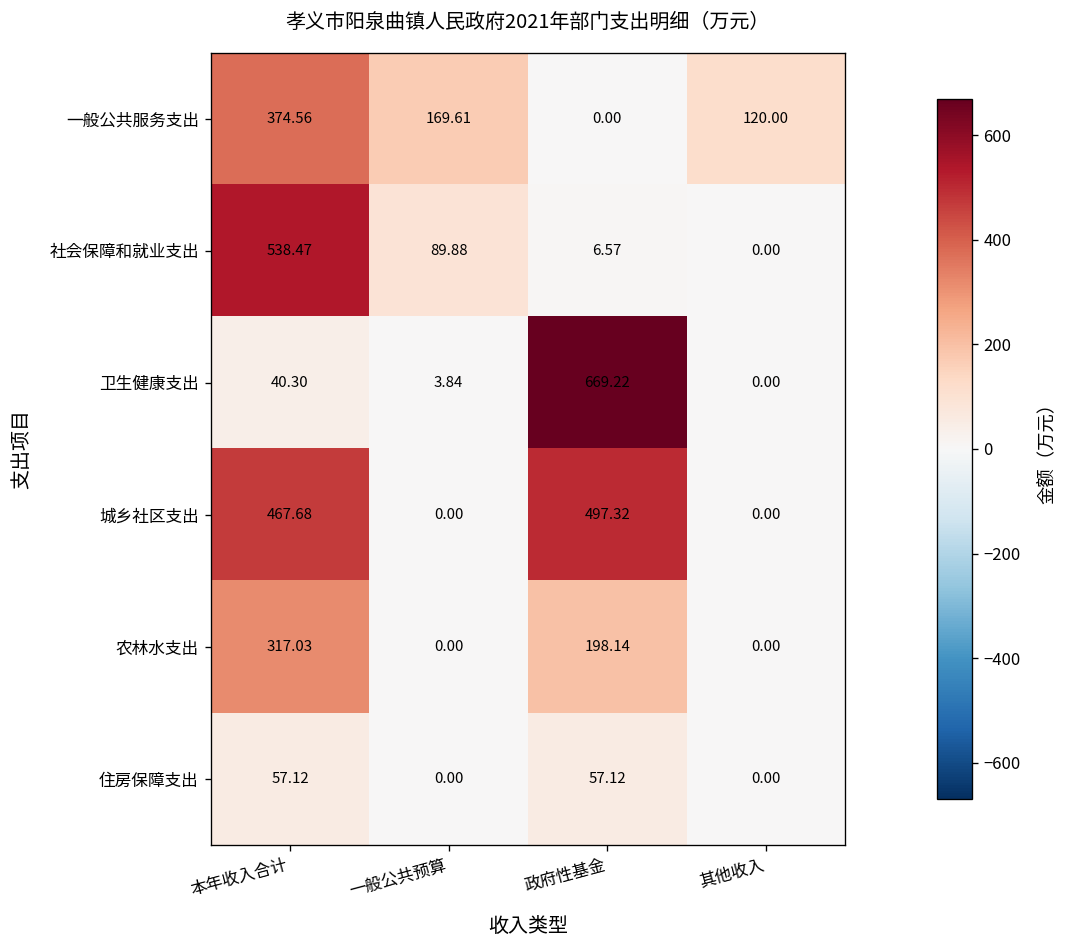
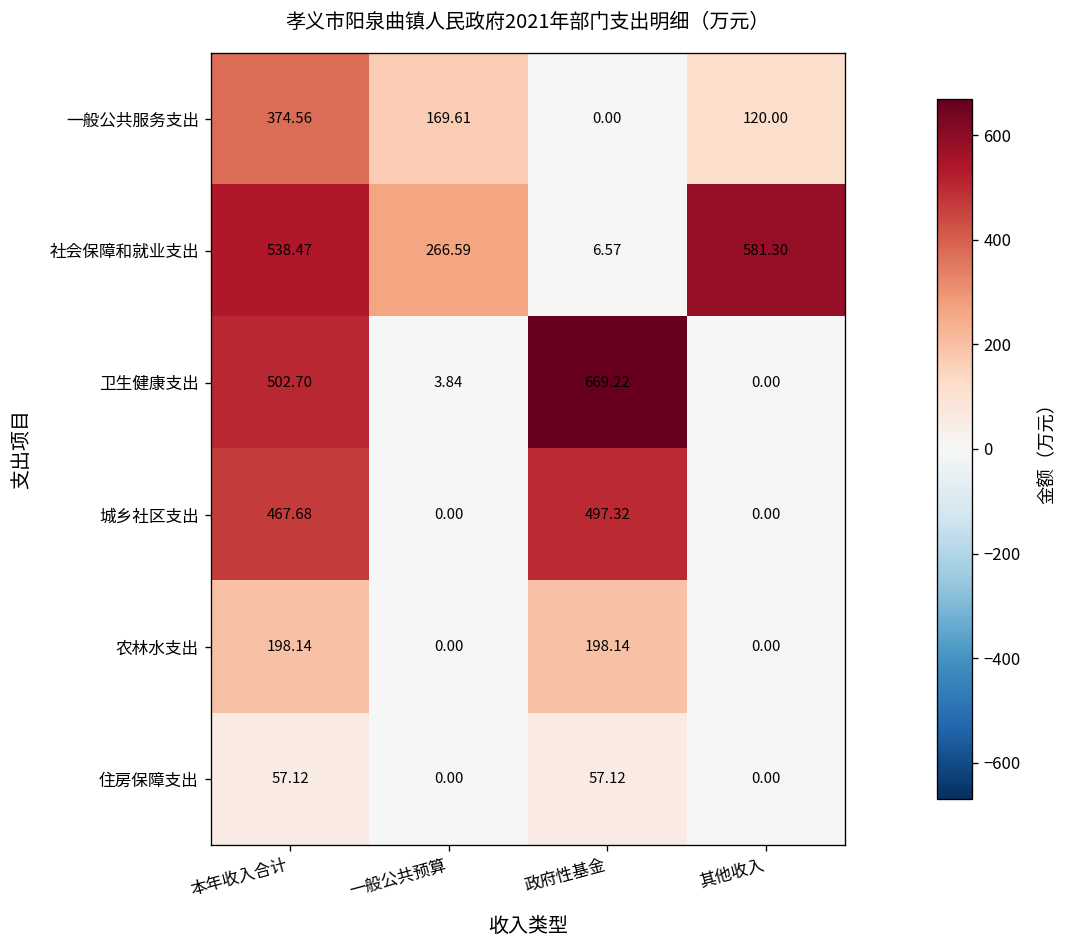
社会保障和就业支出, 一般公共预算: 89.88 -> 266.59
社会保障和就业支出, 其他收入: 0.00 -> 581.30
卫生健康支出, 本年收入合计: 40.30 -> 502.70
农林水支出, 本年收入合计: 317.03 -> 198.14
